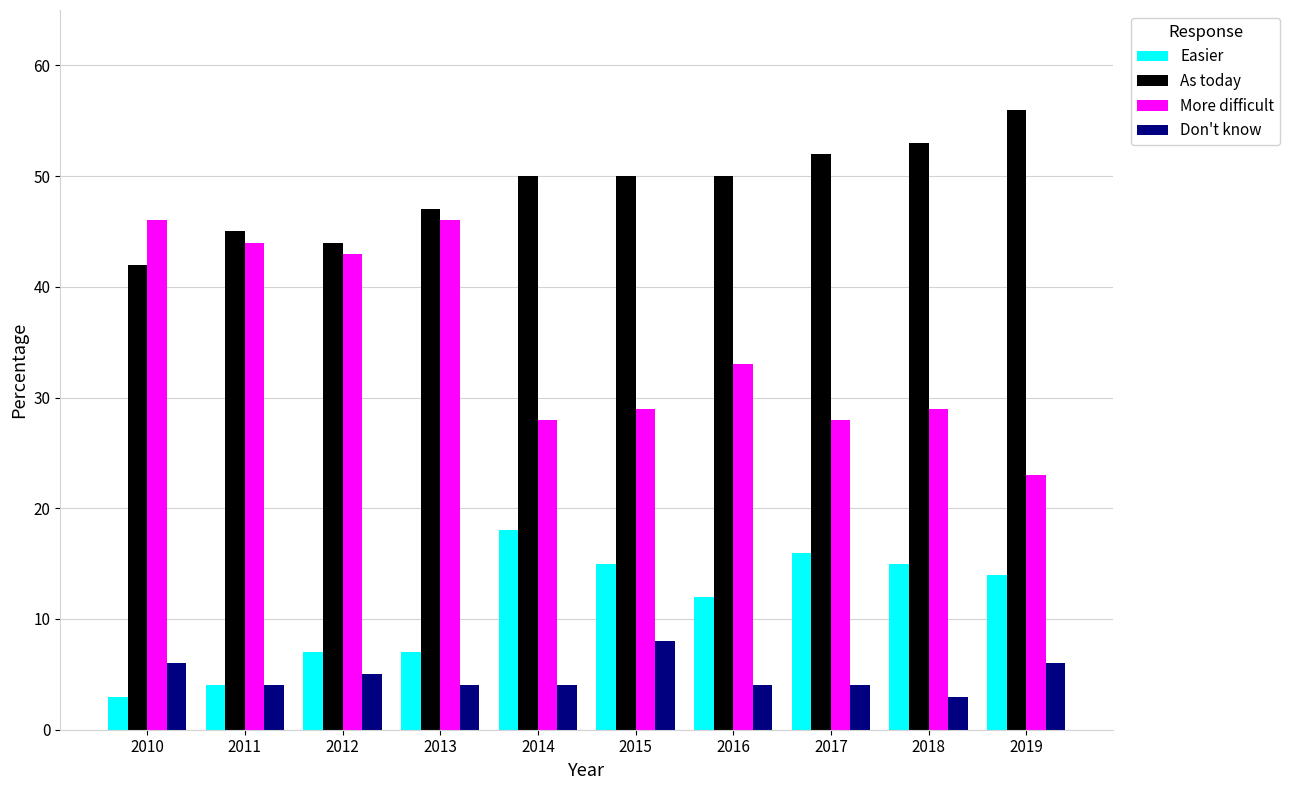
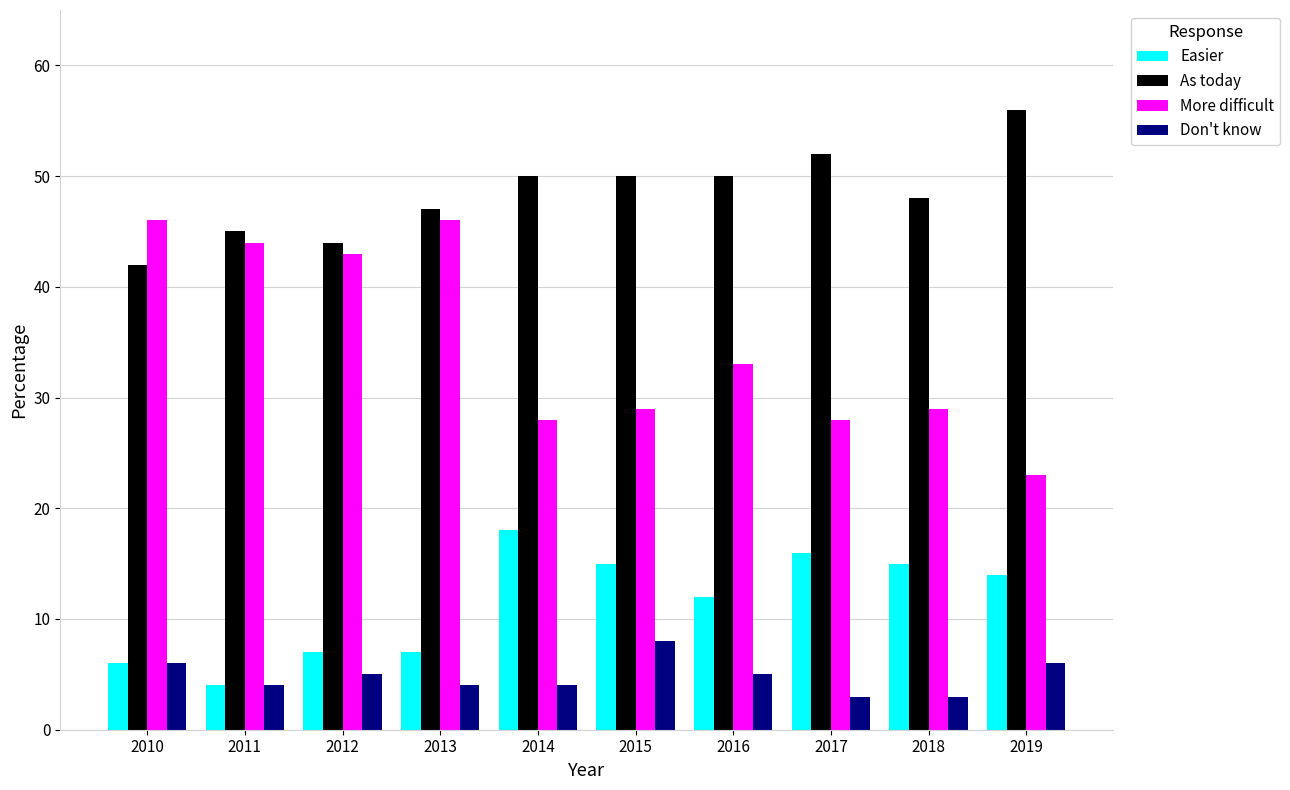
Easier, 2010: 3 -> 6
Don't know, 2016: 4 -> 5
Don't know, 2017: 4 -> 3
As today, 2018: 53 -> 48
